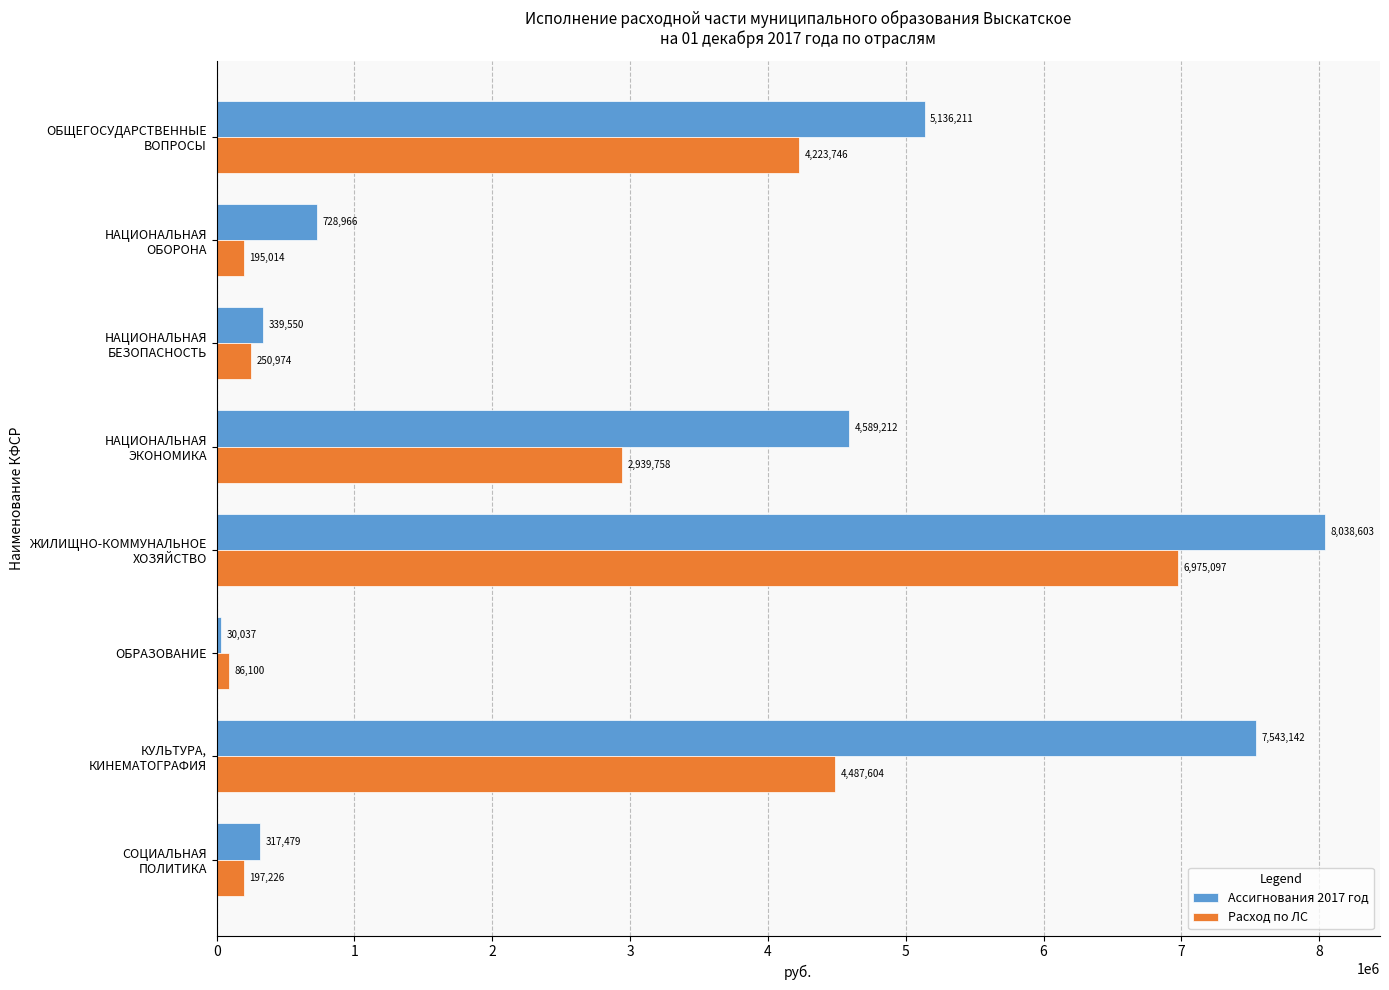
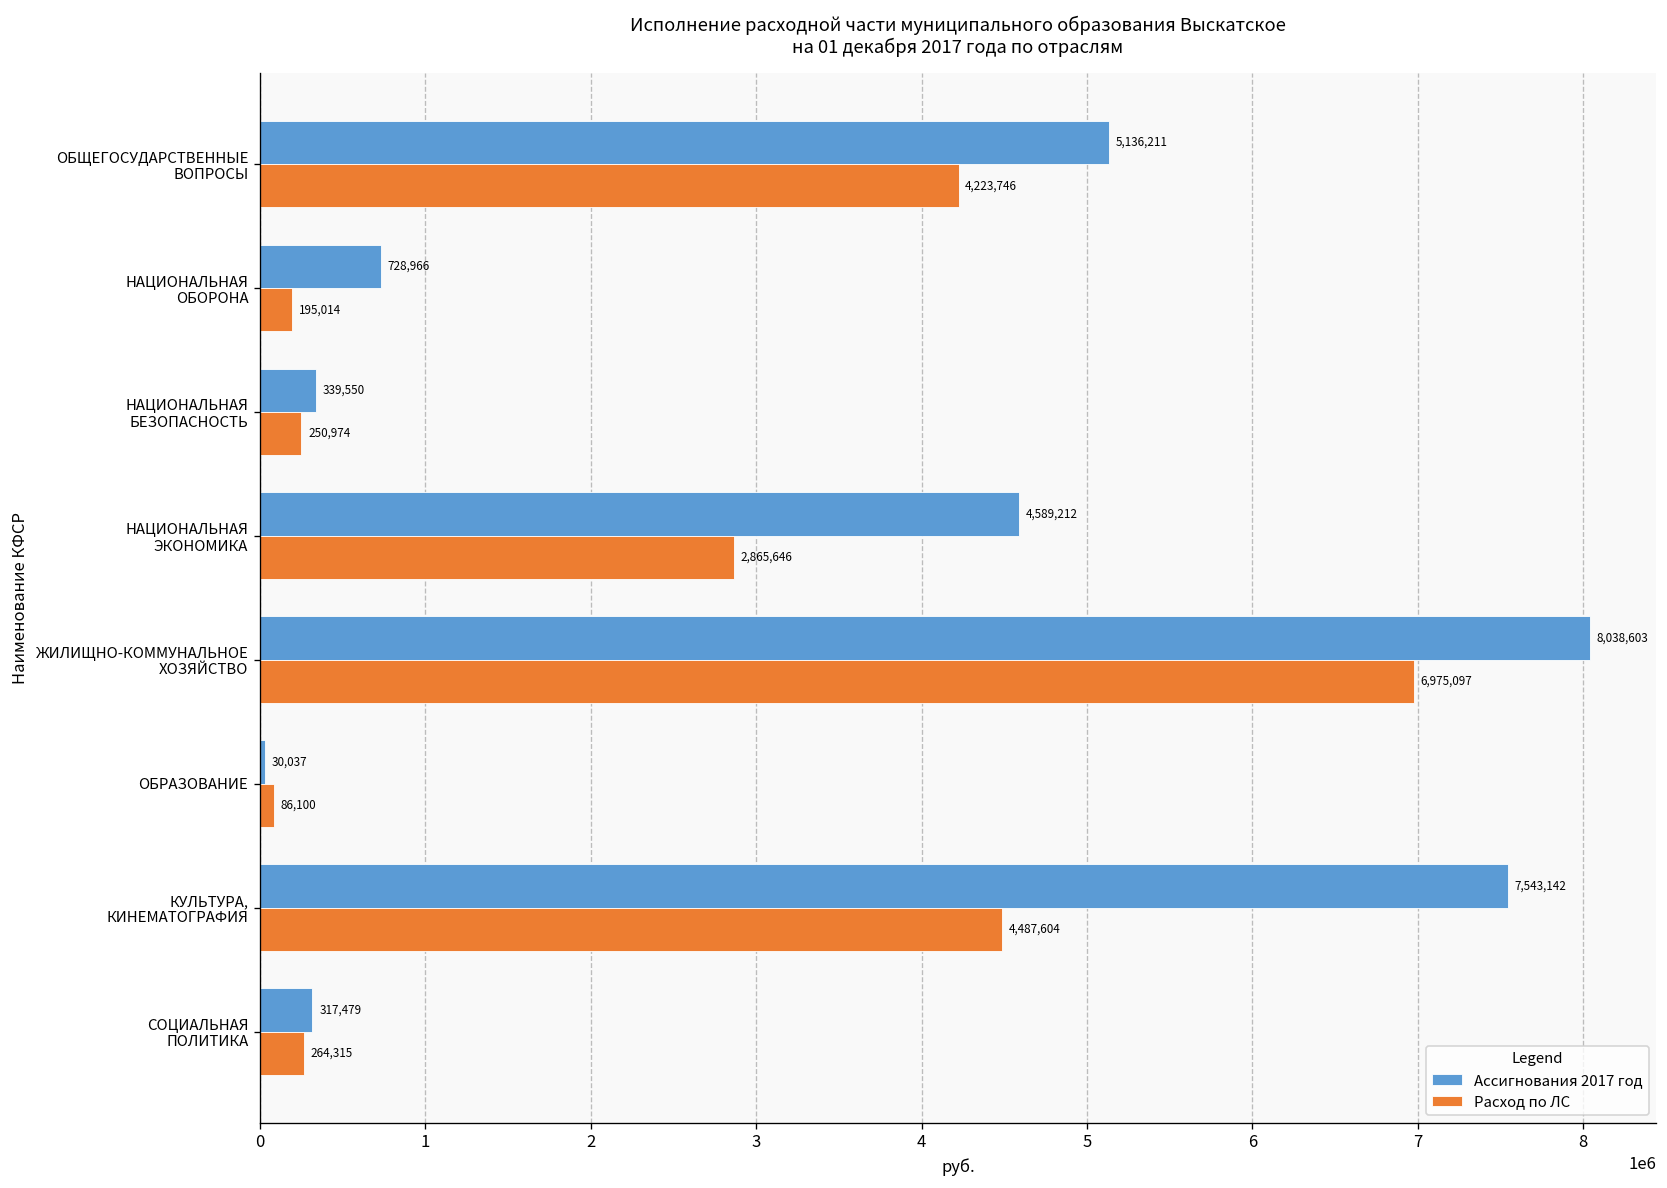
Расход по ЛС, НАЦИОНАЛЬНАЯ ЭКОНОМИКА: 2,939,758 -> 2,865,646
Расход по ЛС, СОЦИАЛЬНАЯ ПОЛИТИКА: 197,226 -> 264,315
